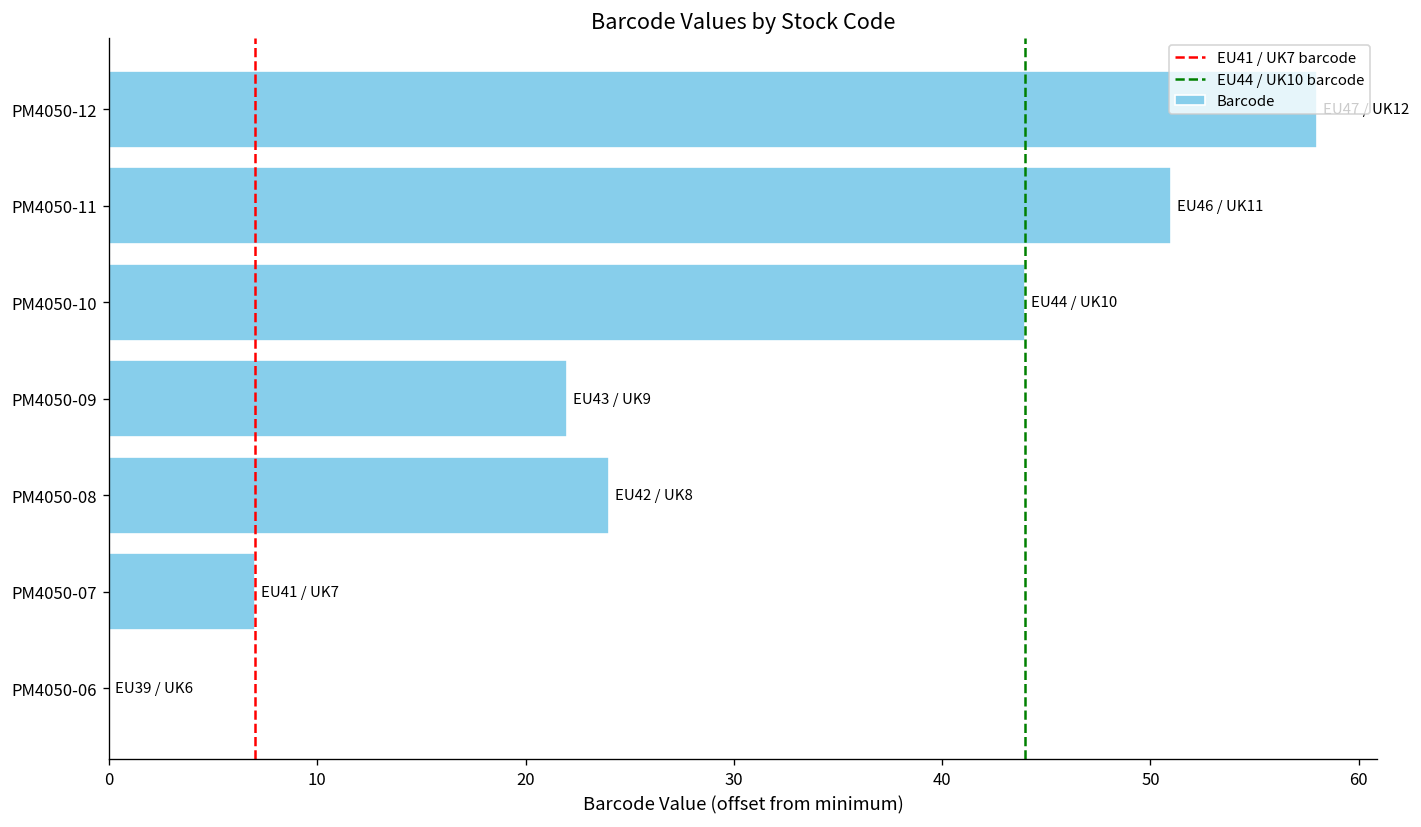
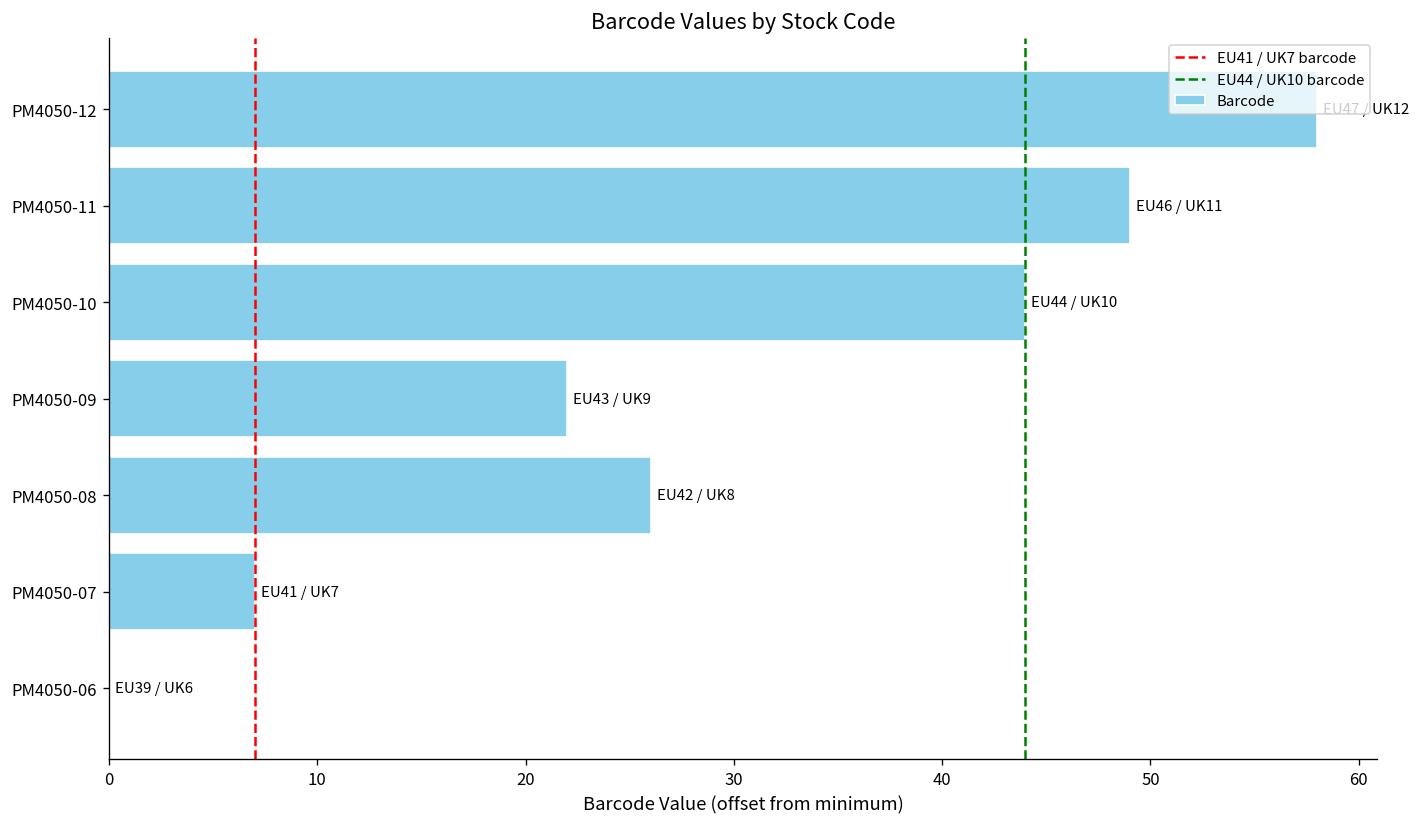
PM4050-11: 51.0 -> 49.0
PM4050-08: 24.0 -> 26.0
